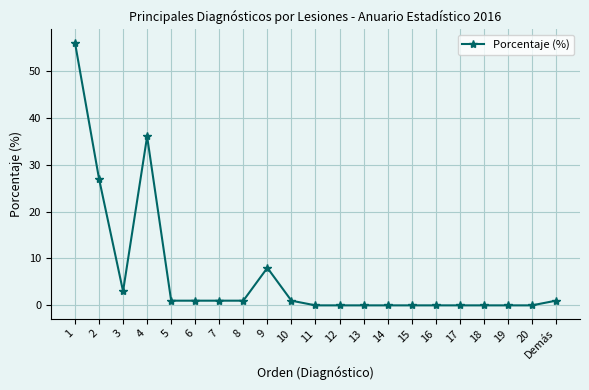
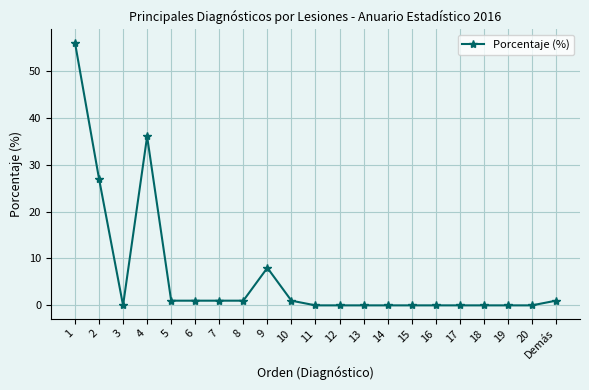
3: 3 -> 0
